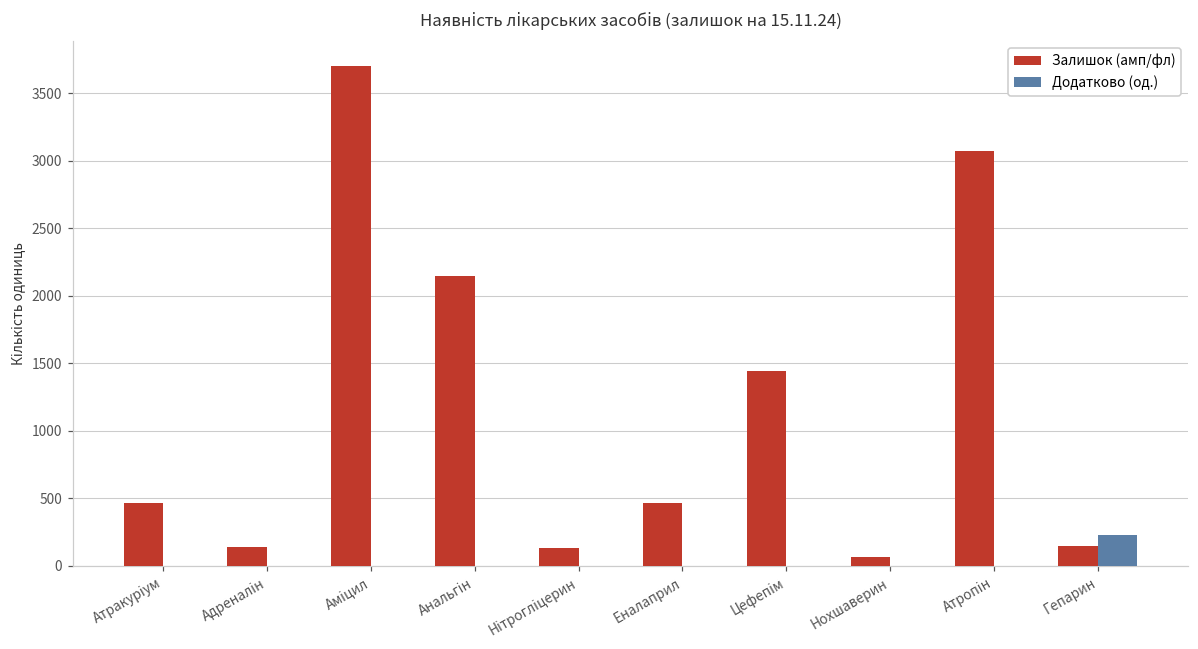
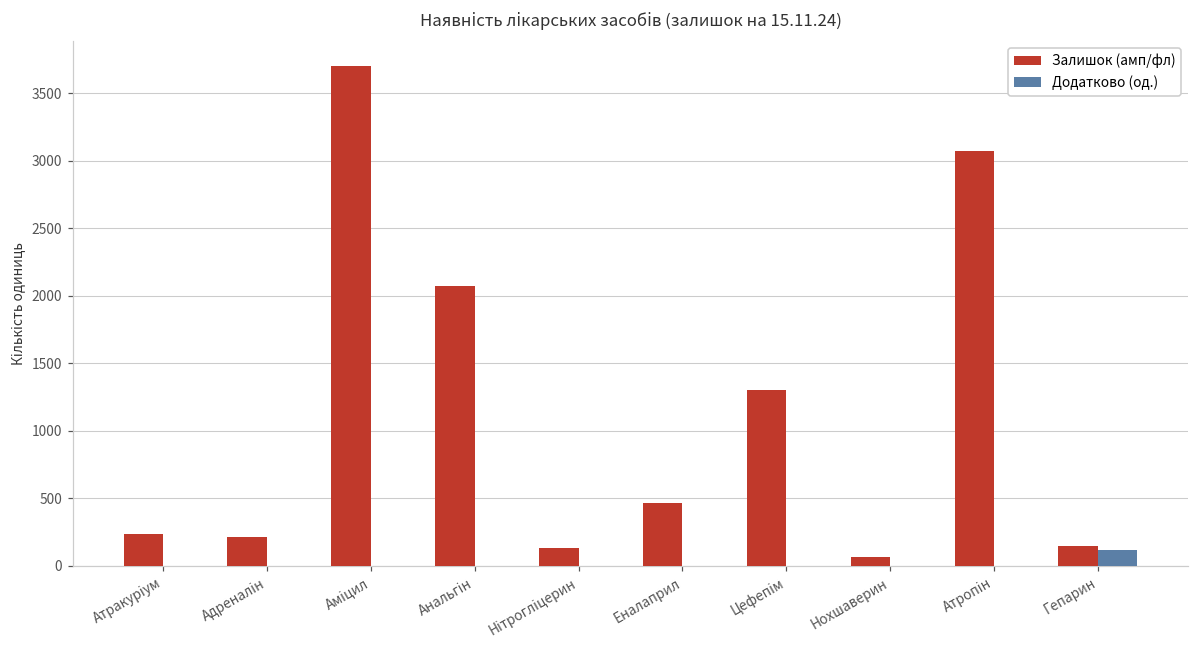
Залишок (амп/фл), Атракуріум: 470 -> 240
Залишок (амп/фл), Адреналін: 140 -> 210
Залишок (амп/фл), Анальгін: 2150 -> 2070
Залишок (амп/фл), Цефепім: 1450 -> 1300
Додатково (од.), Гепарин: 230 -> 120
